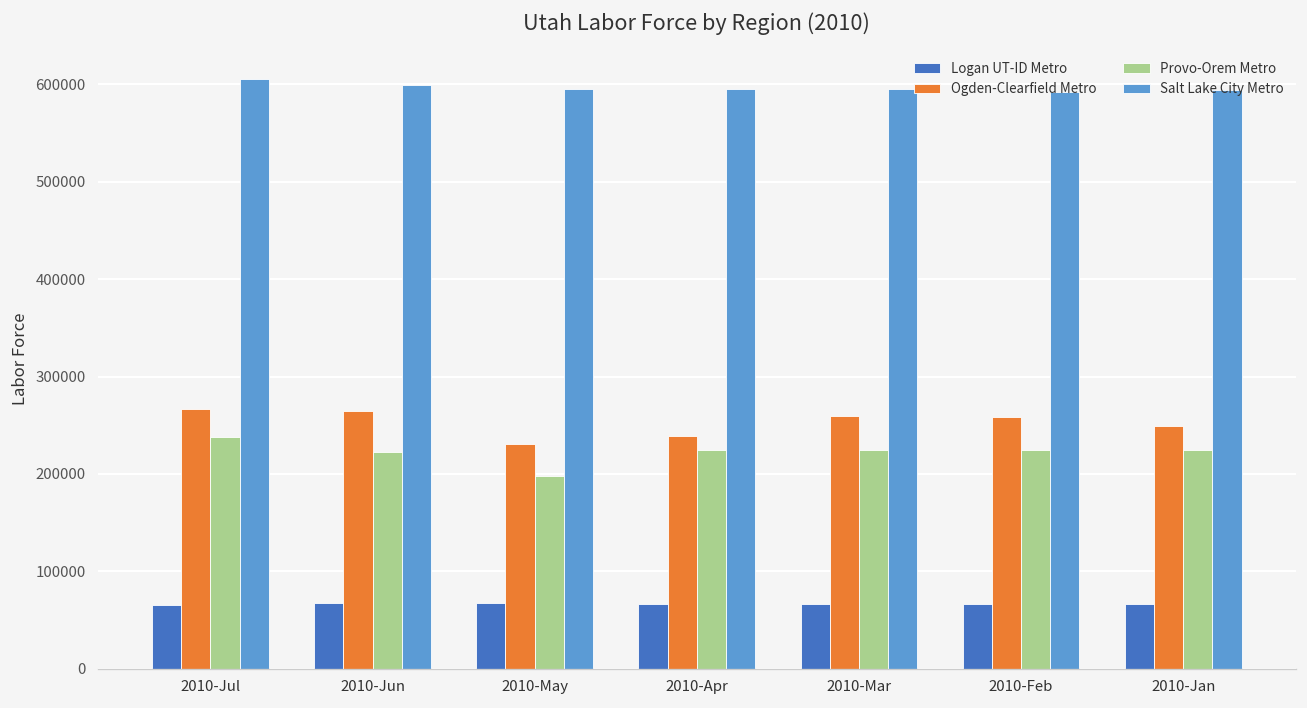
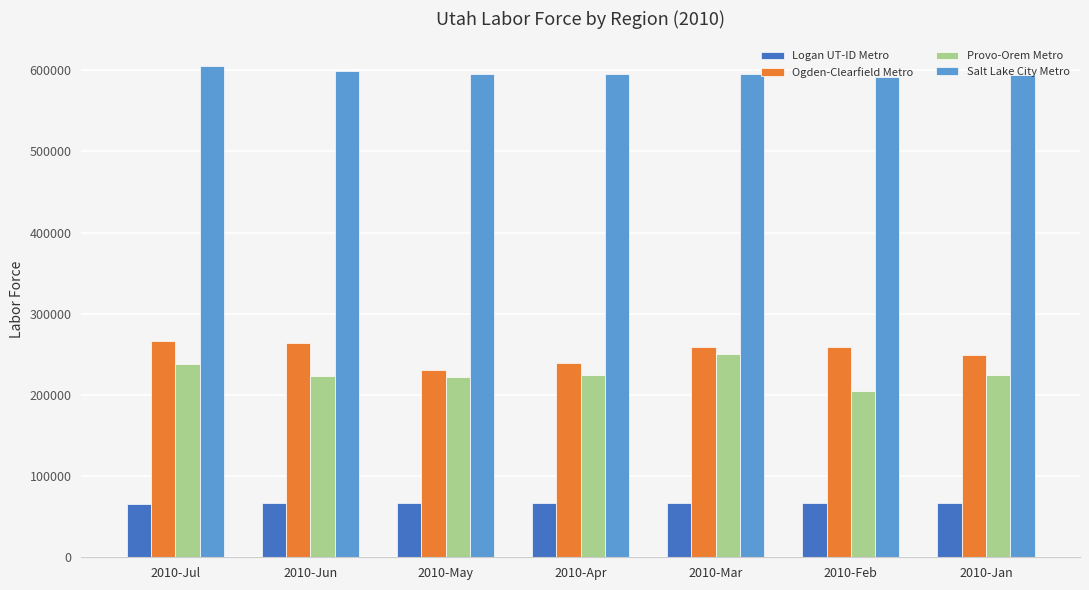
Provo-Orem Metro, 2010-May: 200000 -> 220000
Provo-Orem Metro, 2010-Mar: 220000 -> 250000
Provo-Orem Metro, 2010-Feb: 220000 -> 210000
